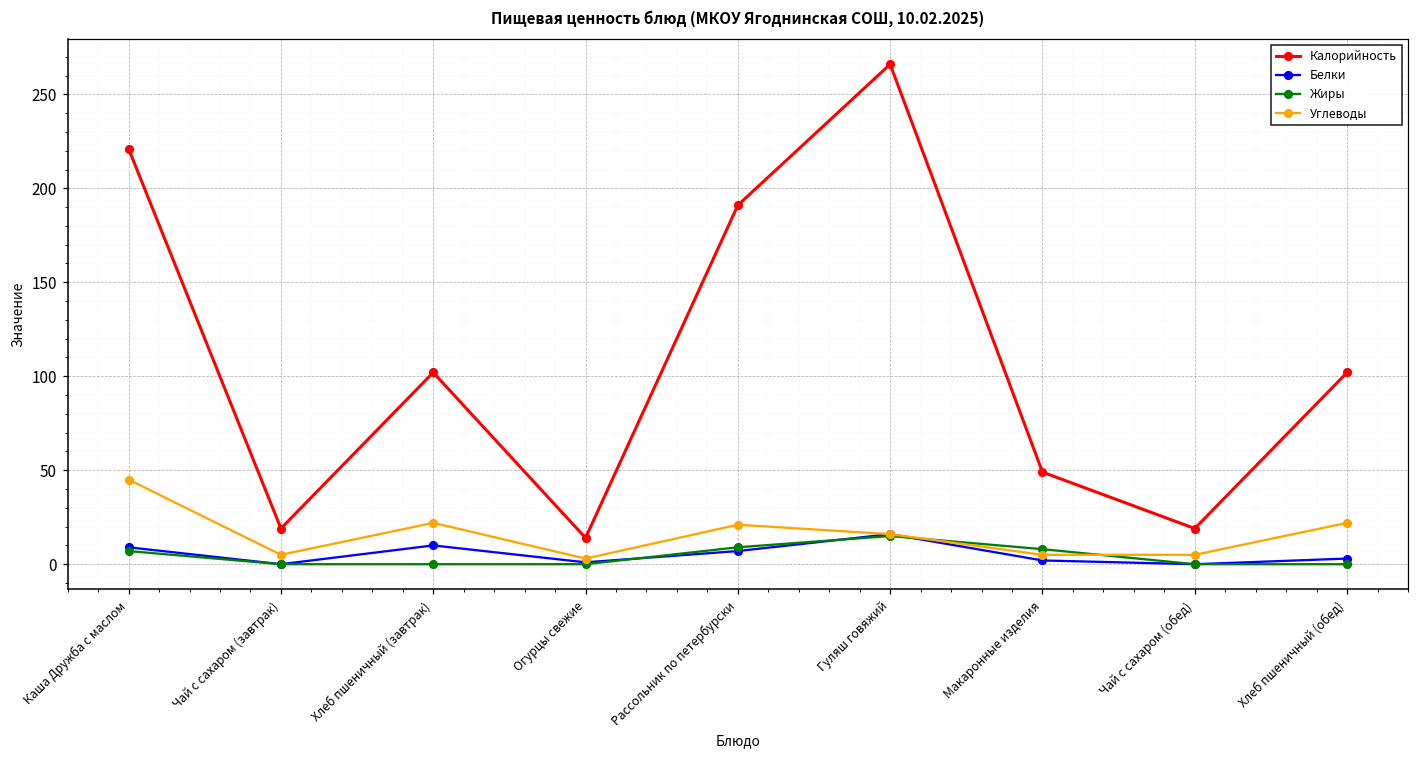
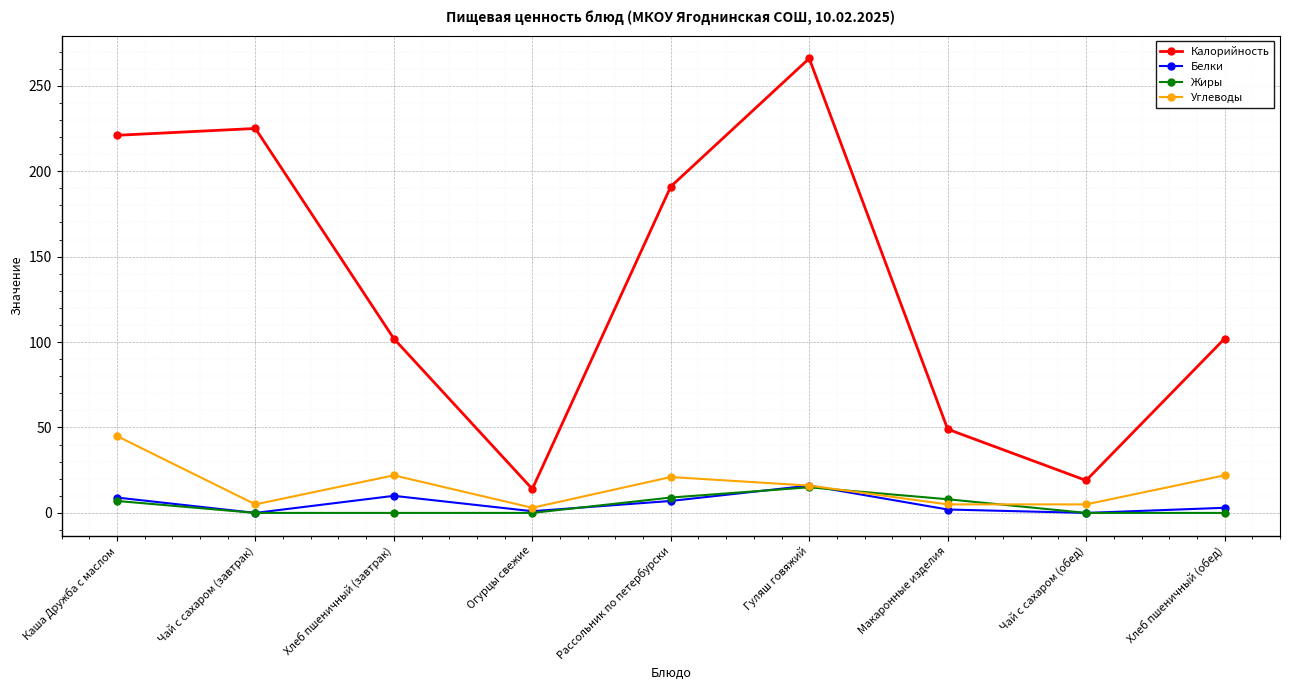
Калорийность, Чай с сахаром (завтрак): 19 -> 225
